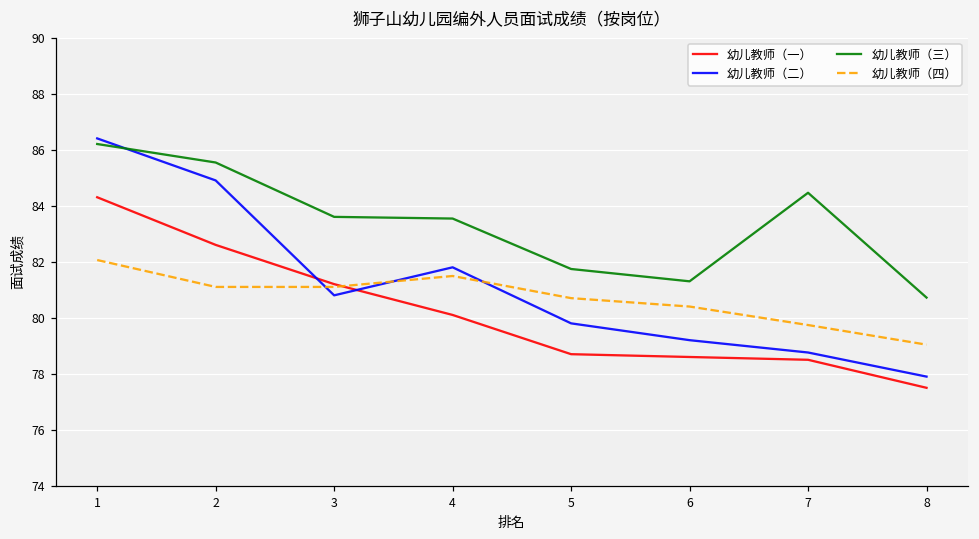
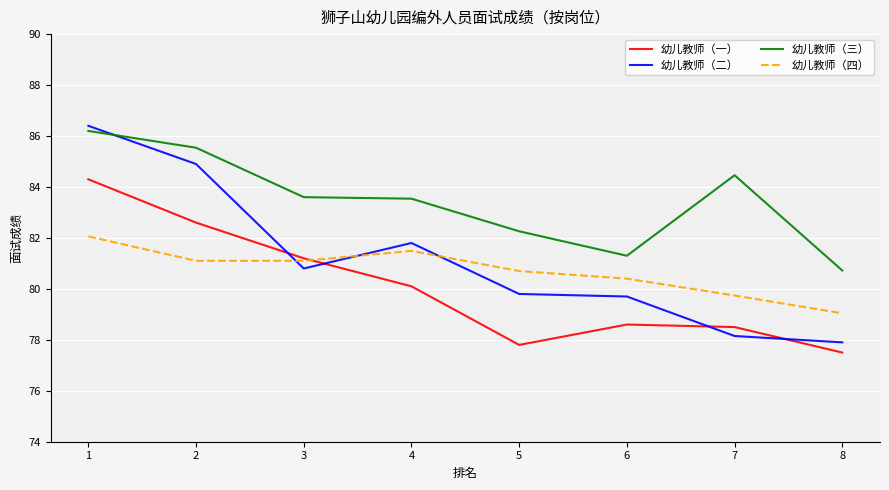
幼儿教师（一）, 5: 78.7 -> 77.8
幼儿教师（三）, 5: 81.7 -> 82.3
幼儿教师（二）, 6: 79.2 -> 79.7
幼儿教师（二）, 7: 78.8 -> 78.2
